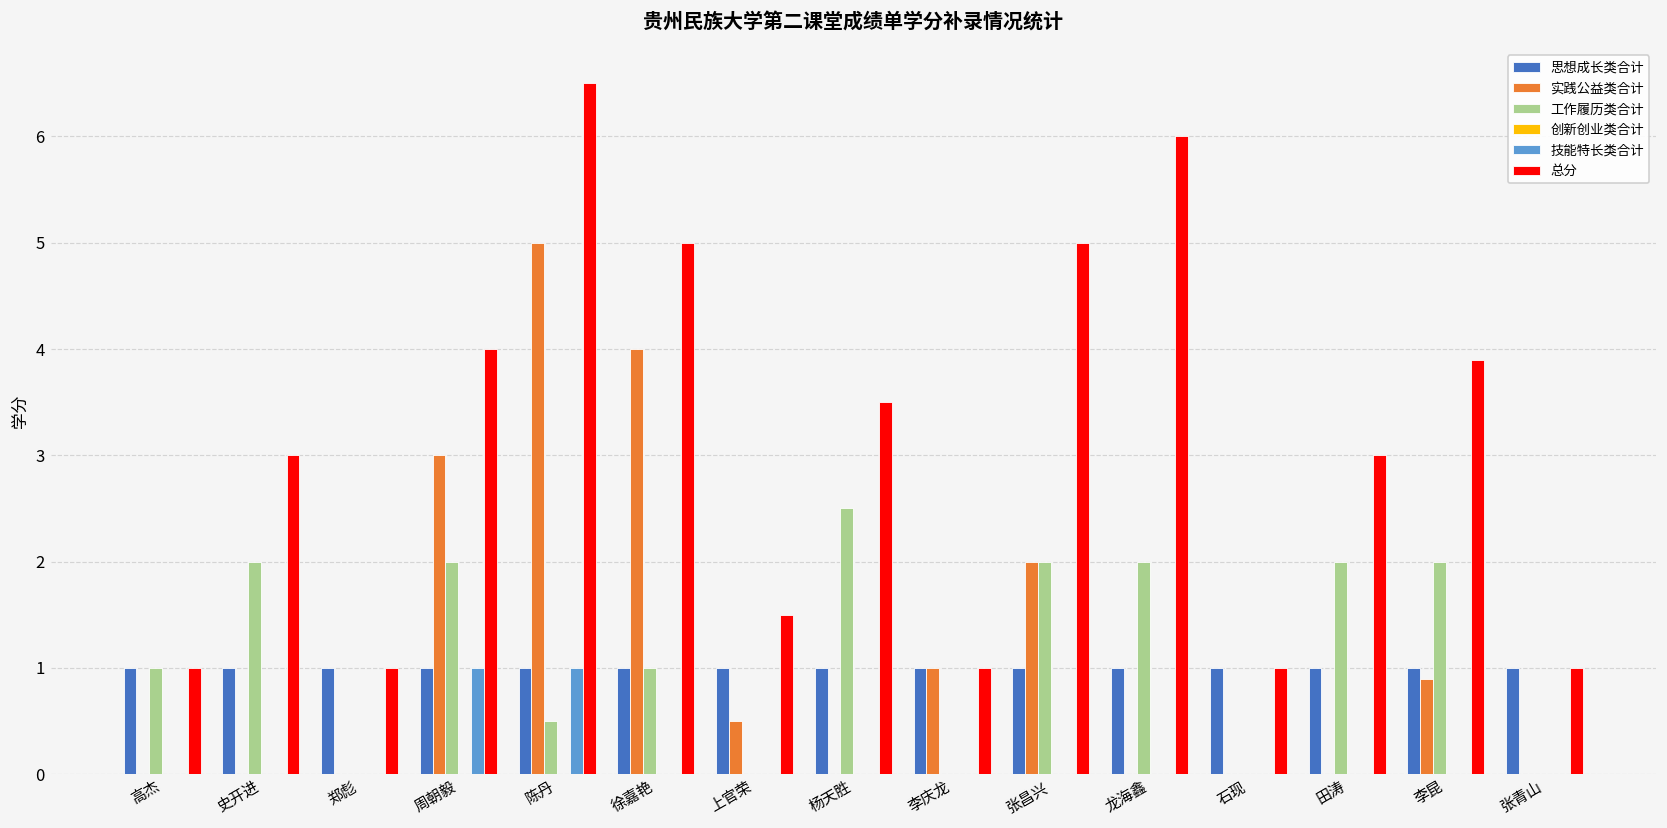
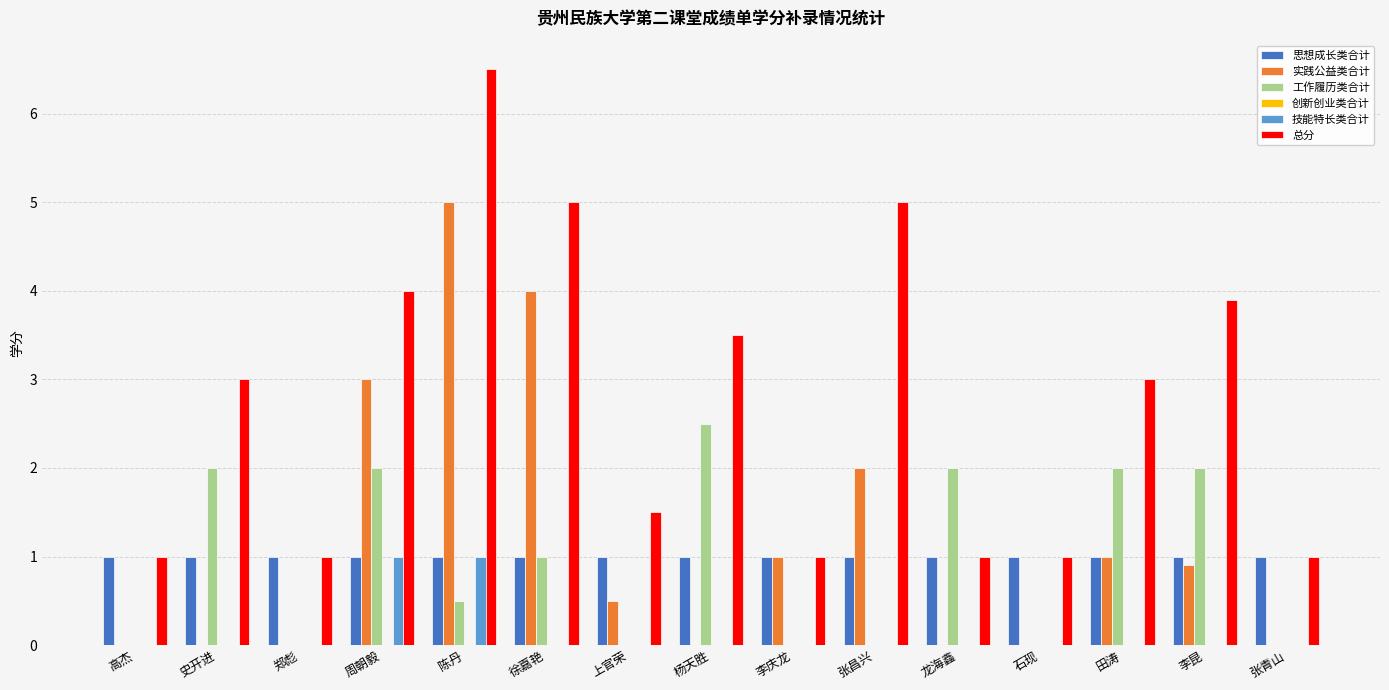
工作履历类合计, 高杰: 1 -> 0
工作履历类合计, 张昌兴: 2 -> 0
总分, 龙海鑫: 6 -> 1
实践公益类合计, 田涛: 0 -> 1
